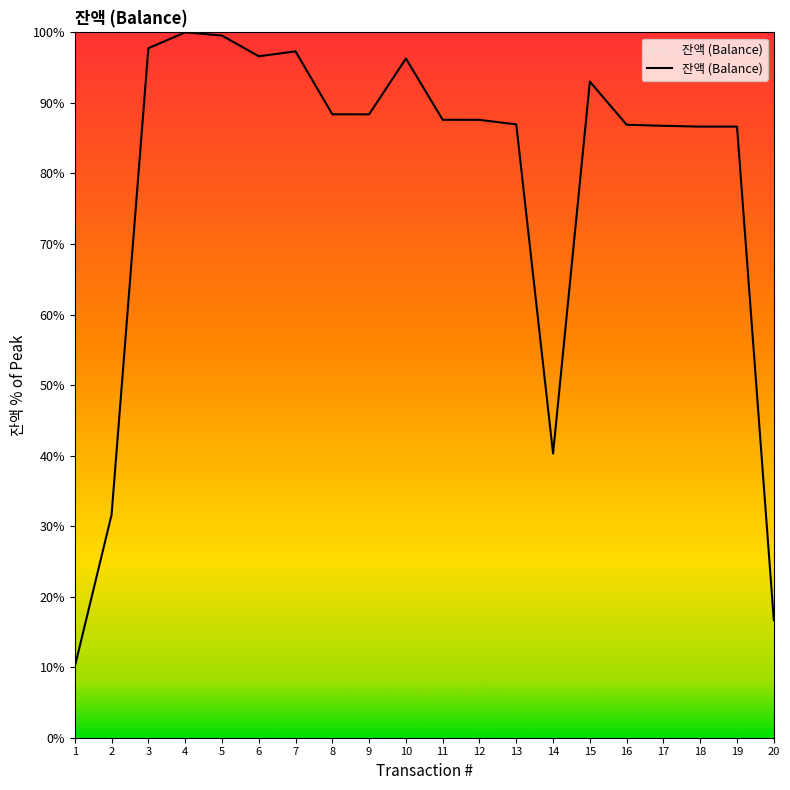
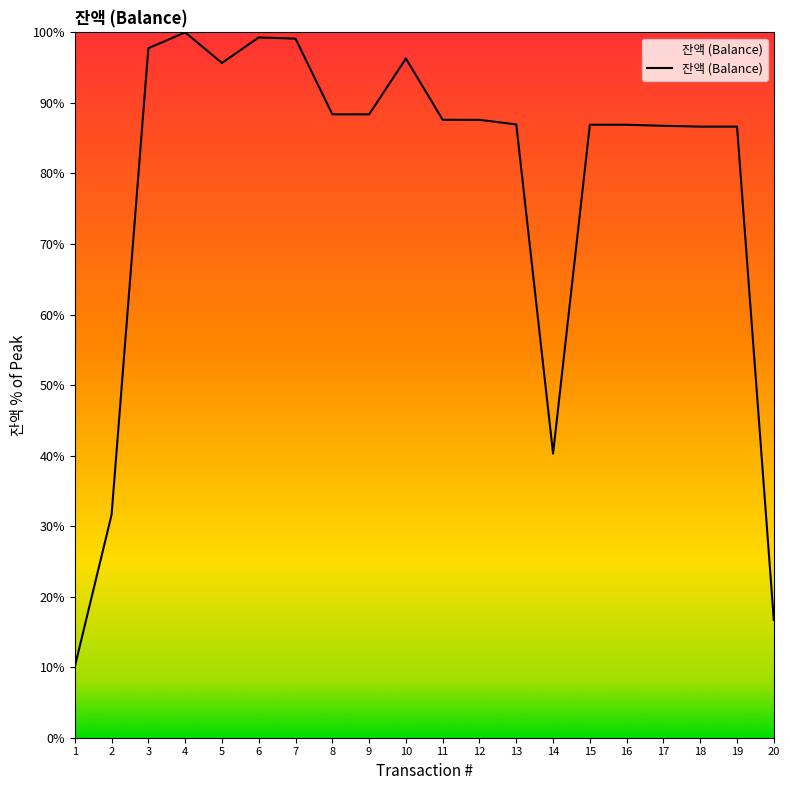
5: 100% -> 96%
6: 97% -> 99%
7: 97% -> 99%
15: 93% -> 87%
